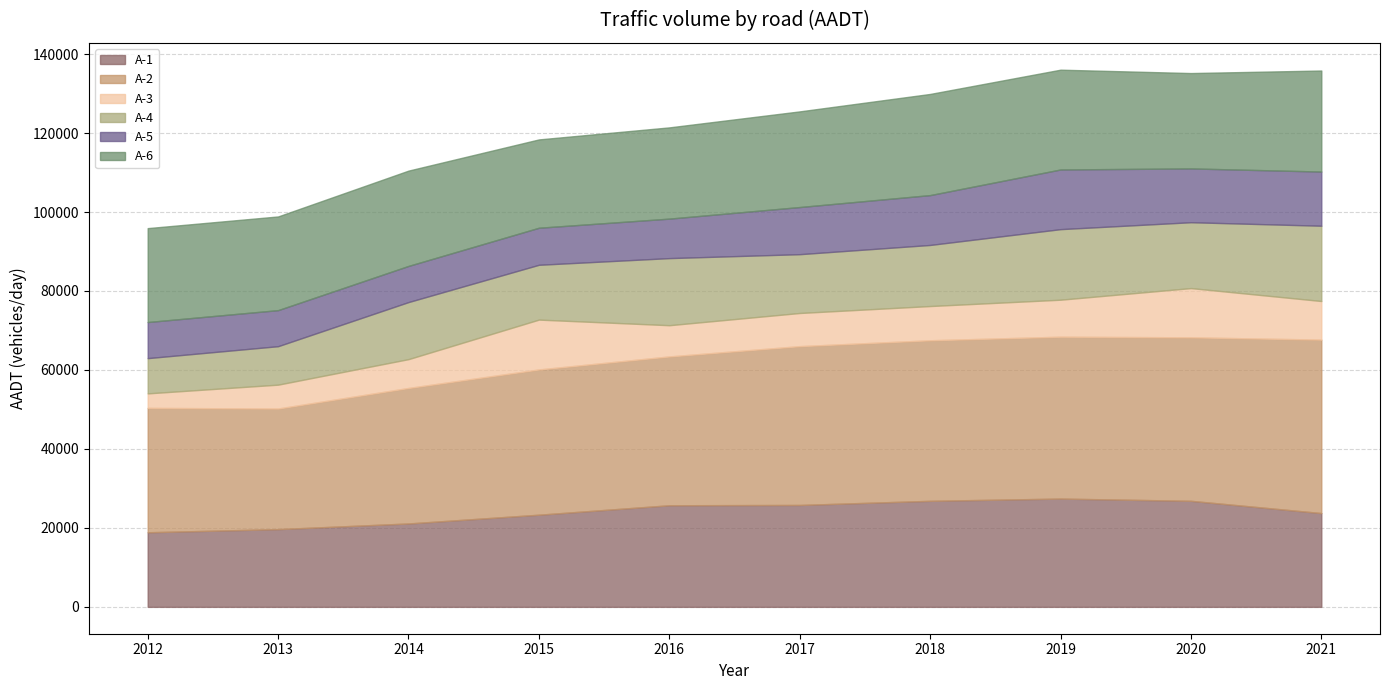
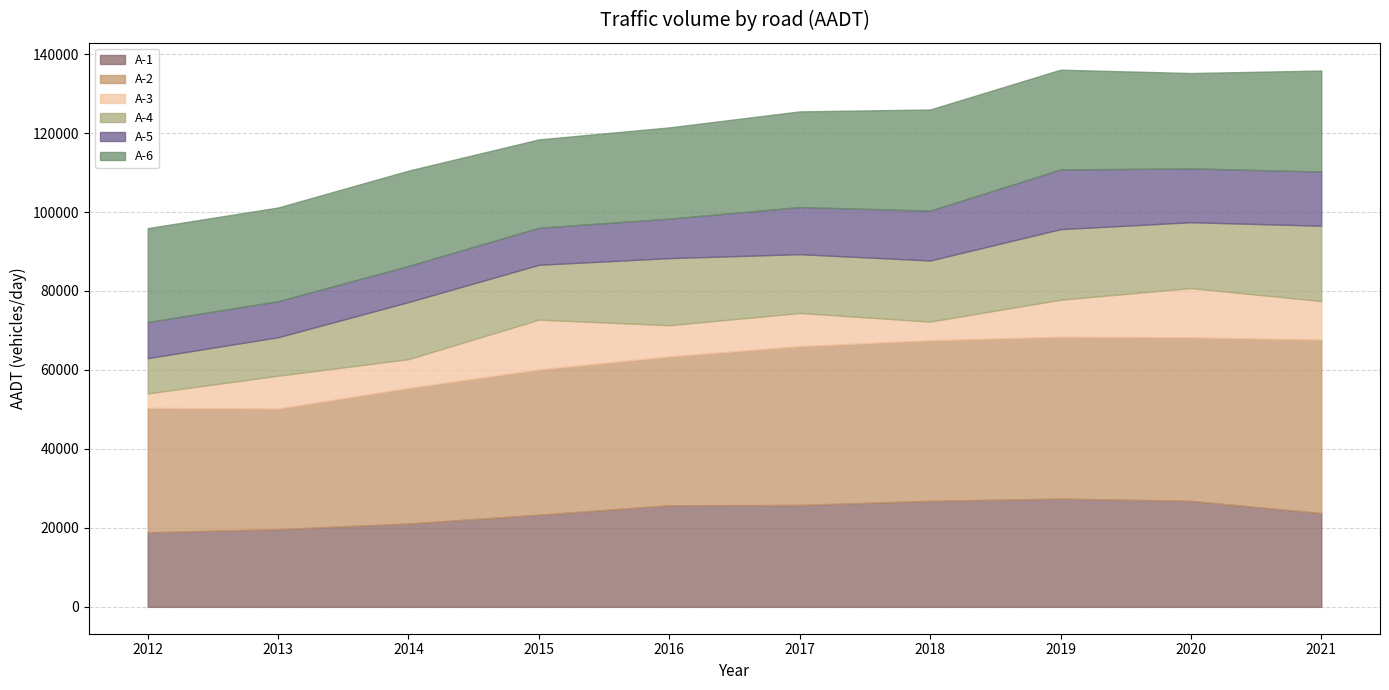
A-3, 2013: 6000 -> 8000
A-3, 2018: 9000 -> 5000
